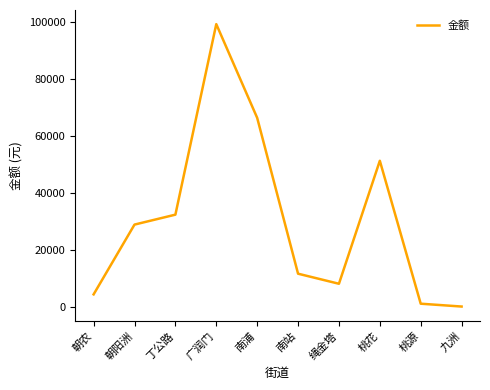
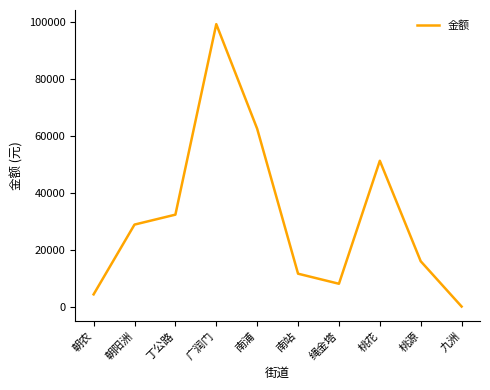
南浦: 66000 -> 63000
桃源: 1000 -> 16000
